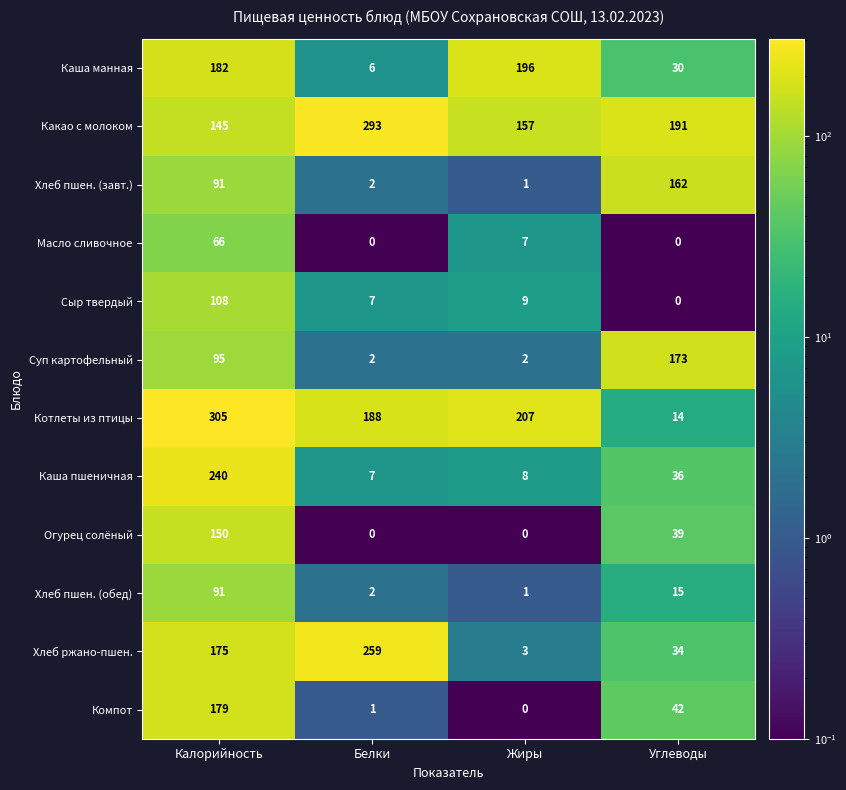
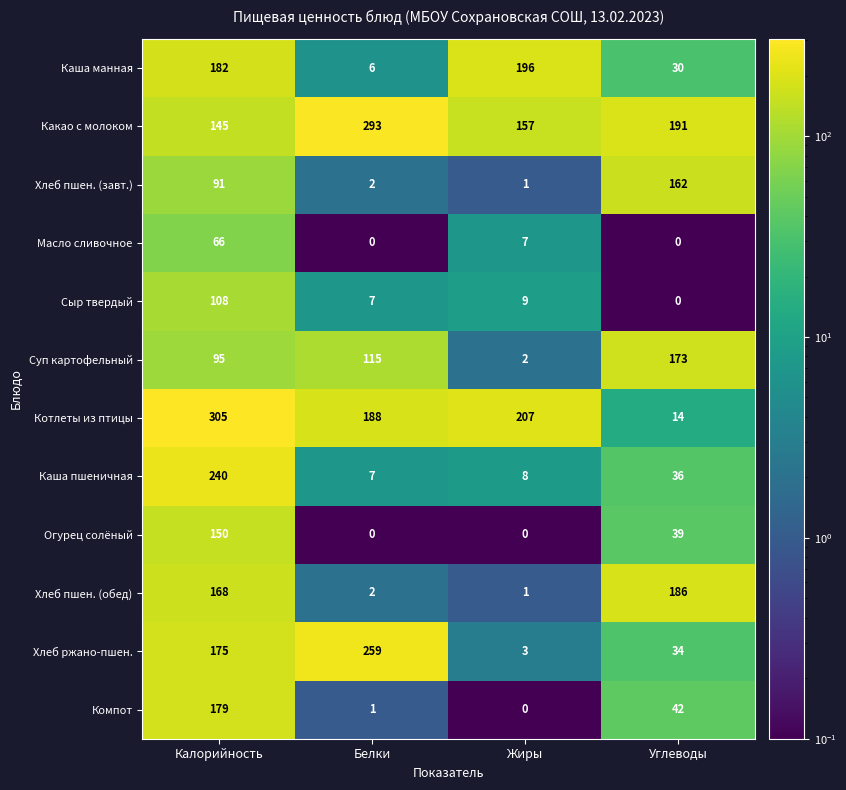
Суп картофельный, Белки: 2 -> 115
Хлеб пшен. (обед), Калорийность: 91 -> 168
Хлеб пшен. (обед), Углеводы: 15 -> 186
